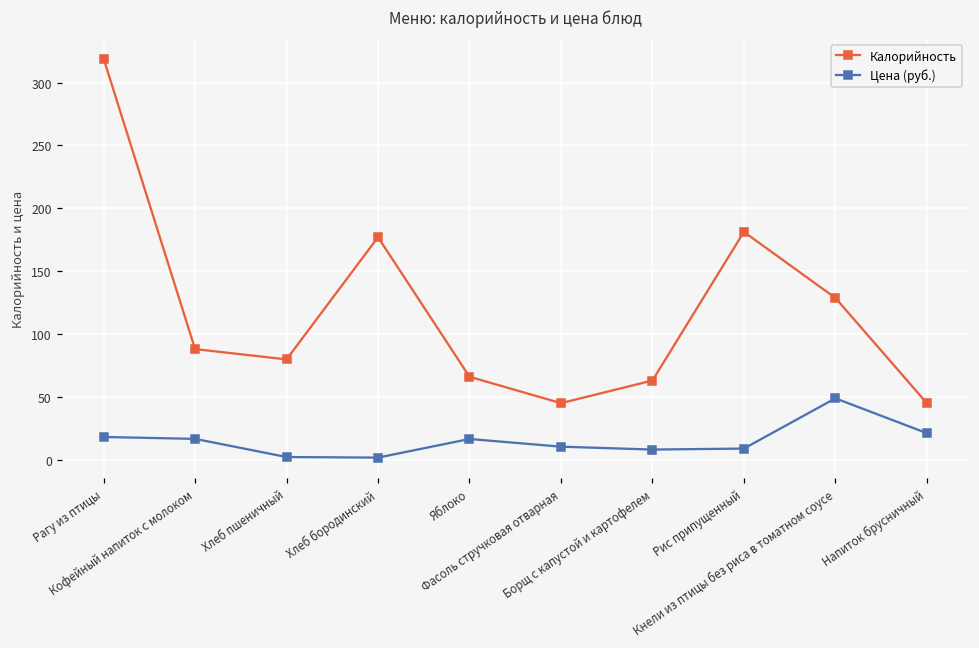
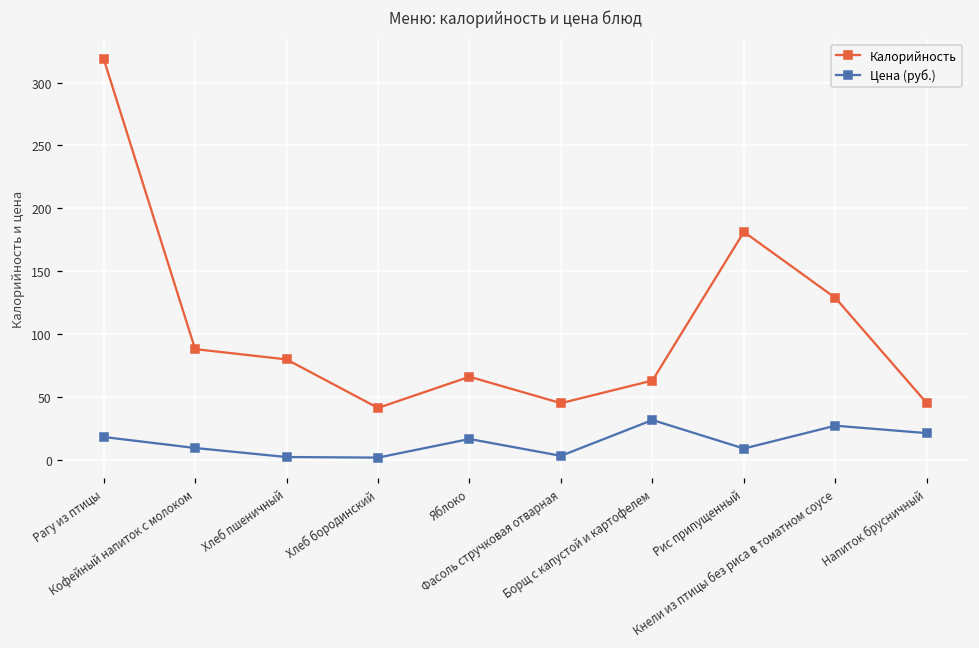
Цена (руб.), Кофейный напиток с молоком: 17 -> 9
Калорийность, Хлеб бородинский: 177 -> 41
Цена (руб.), Фасоль стручковая отварная: 10 -> 3
Цена (руб.), Борщ с капустой и картофелем: 8 -> 32
Цена (руб.), Кнели из птицы без риса в томатном соусе: 49 -> 27
